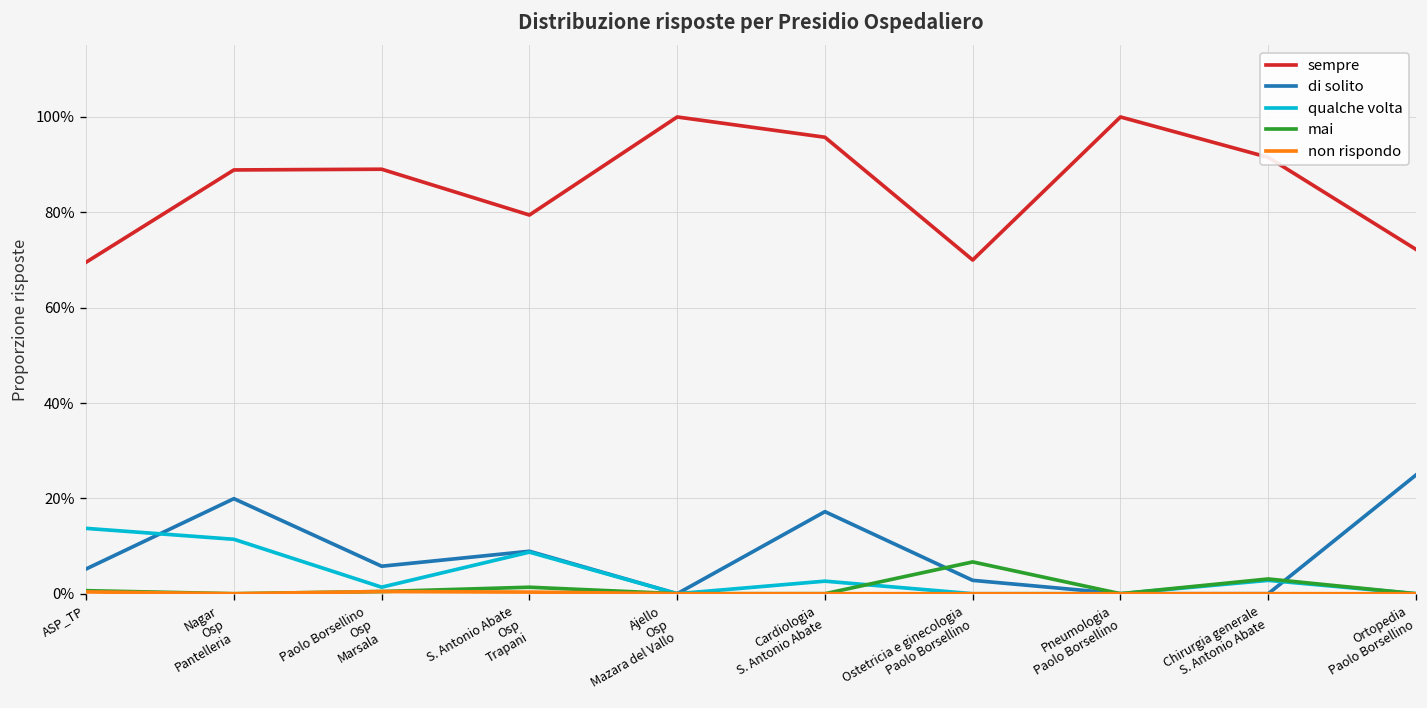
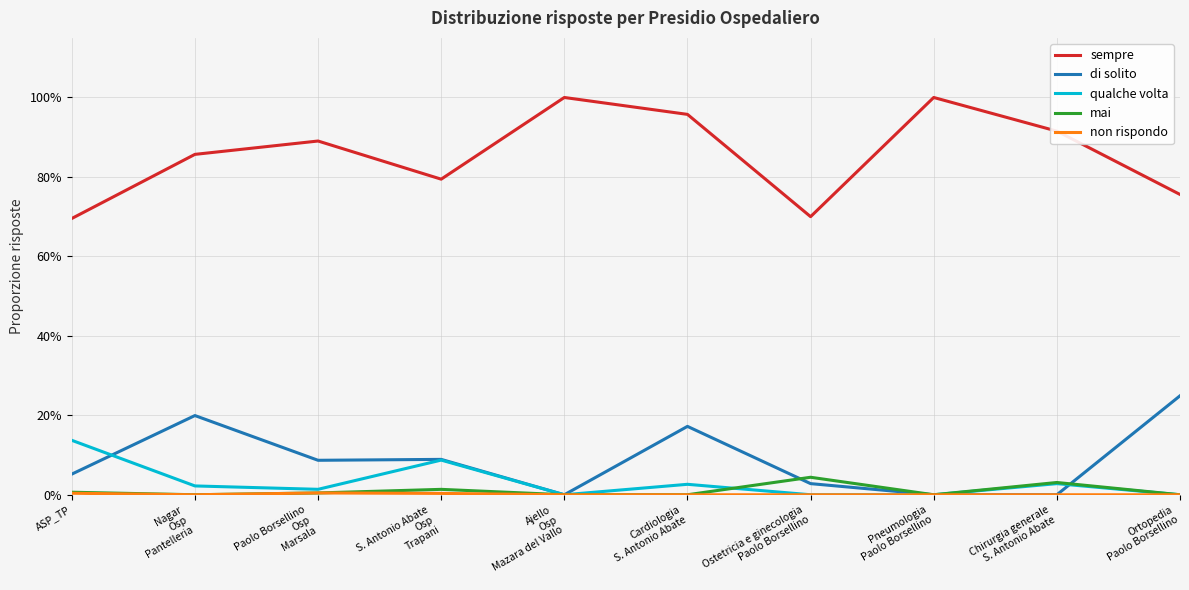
sempre, Nagar Osp Pantelleria: 89% -> 86%
qualche volta, Nagar Osp Pantelleria: 11% -> 2%
di solito, Paolo Borsellino Osp Marsala: 6% -> 9%
mai, Ostetricia e ginecologia Paolo Borsellino: 7% -> 4%
sempre, Ortopedia Paolo Borsellino: 72% -> 76%
